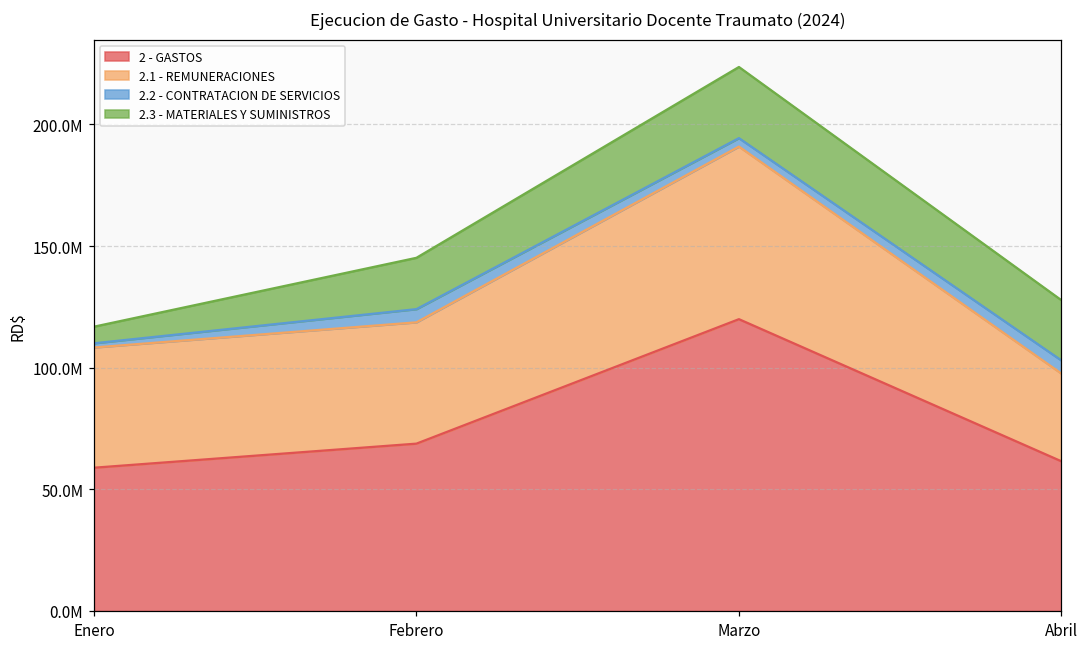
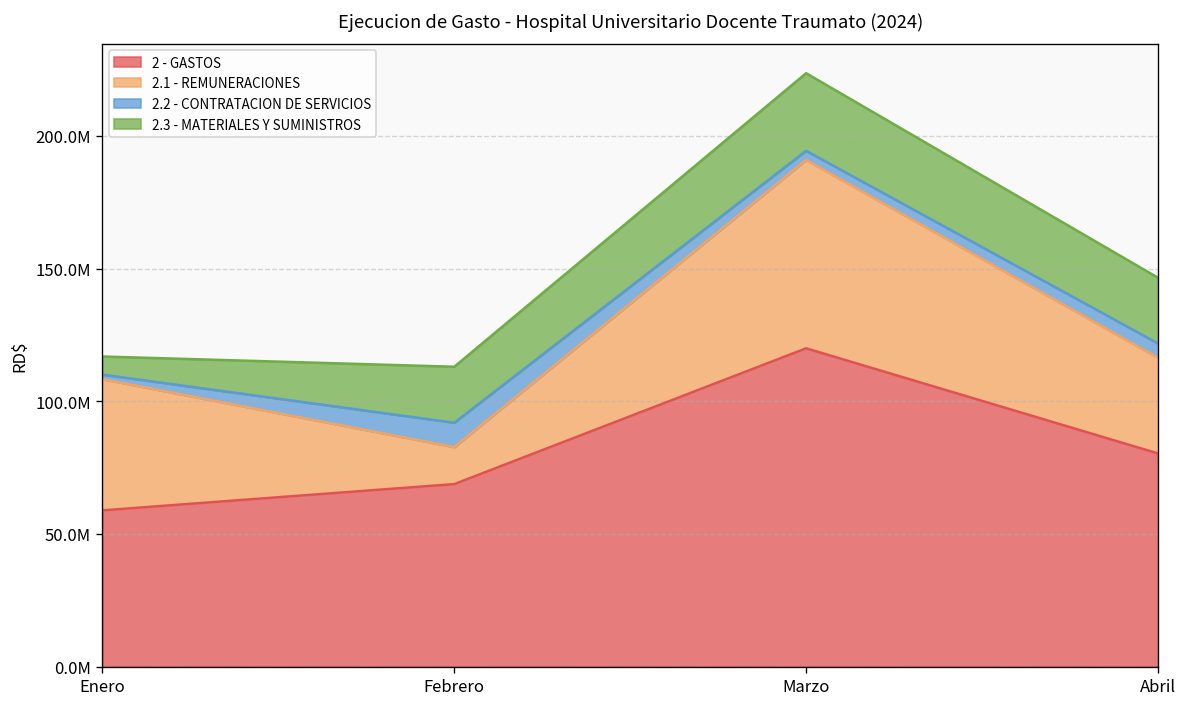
2.1 - REMUNERACIONES, Febrero: 50000000 -> 14000000
2.2 - CONTRATACION DE SERVICIOS, Febrero: 5000000 -> 9000000
2 - GASTOS, Abril: 62000000 -> 80000000
